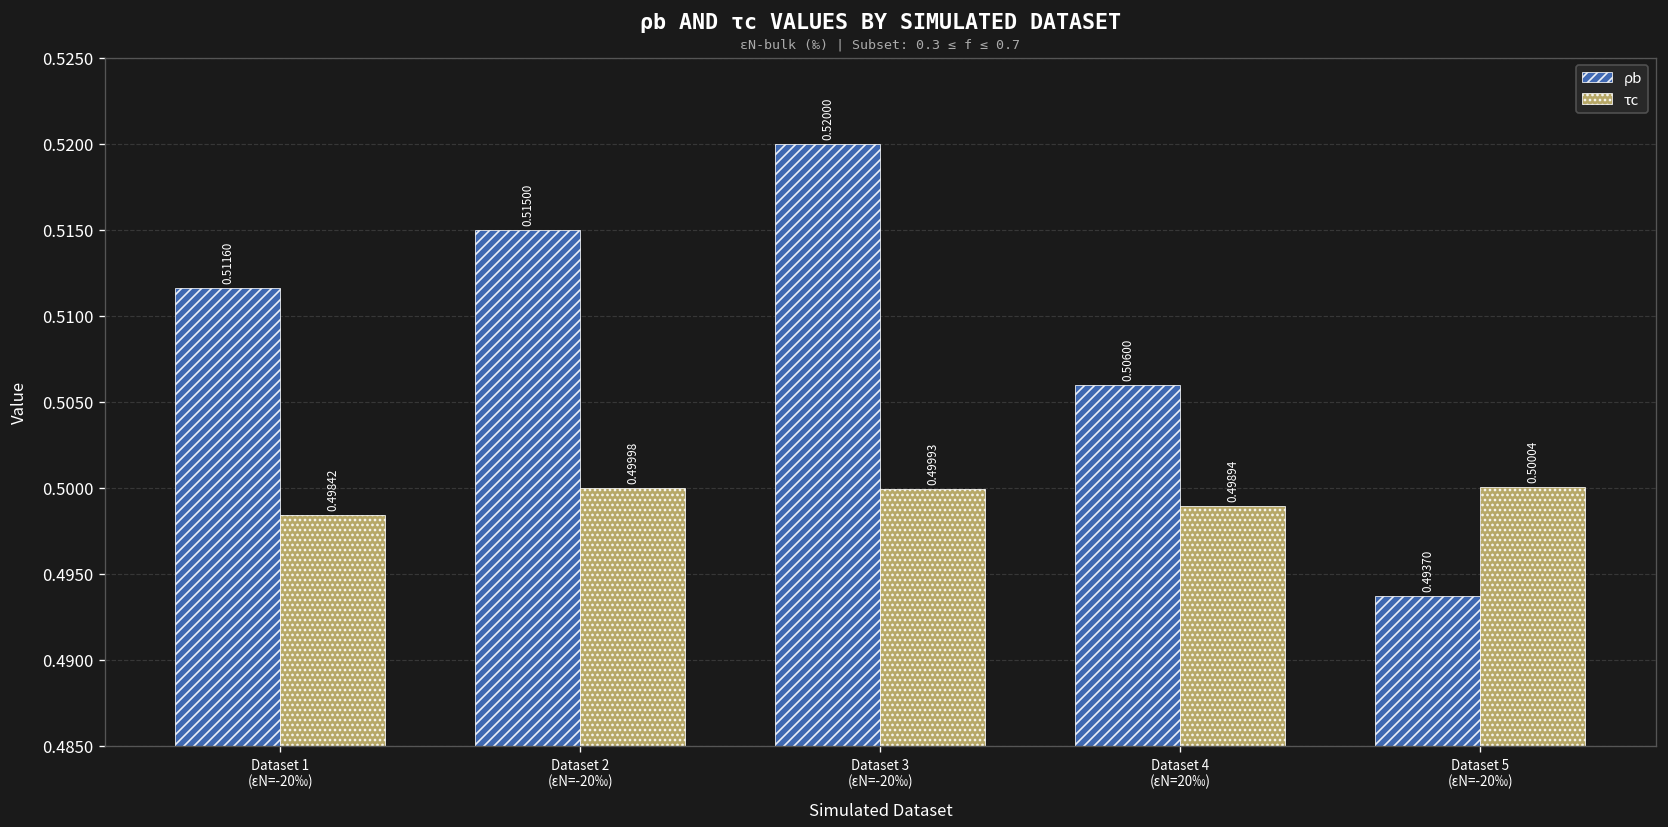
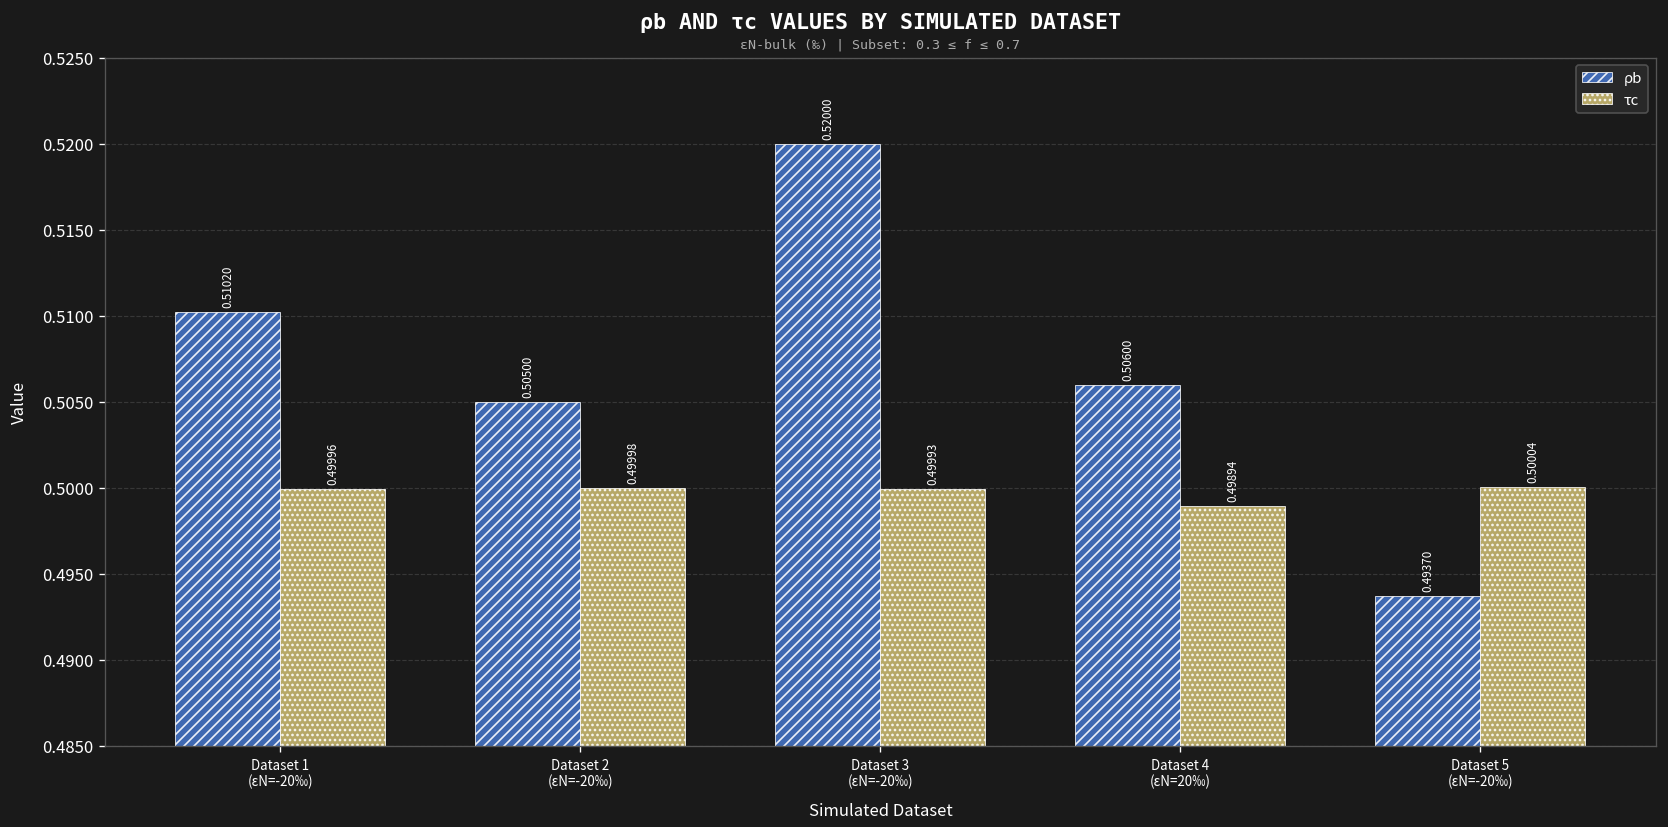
ρb, Dataset 1 (εN=-20‰): 0.51160 -> 0.51020
τc, Dataset 1 (εN=-20‰): 0.49842 -> 0.49996
ρb, Dataset 2 (εN=-20‰): 0.51500 -> 0.50500
